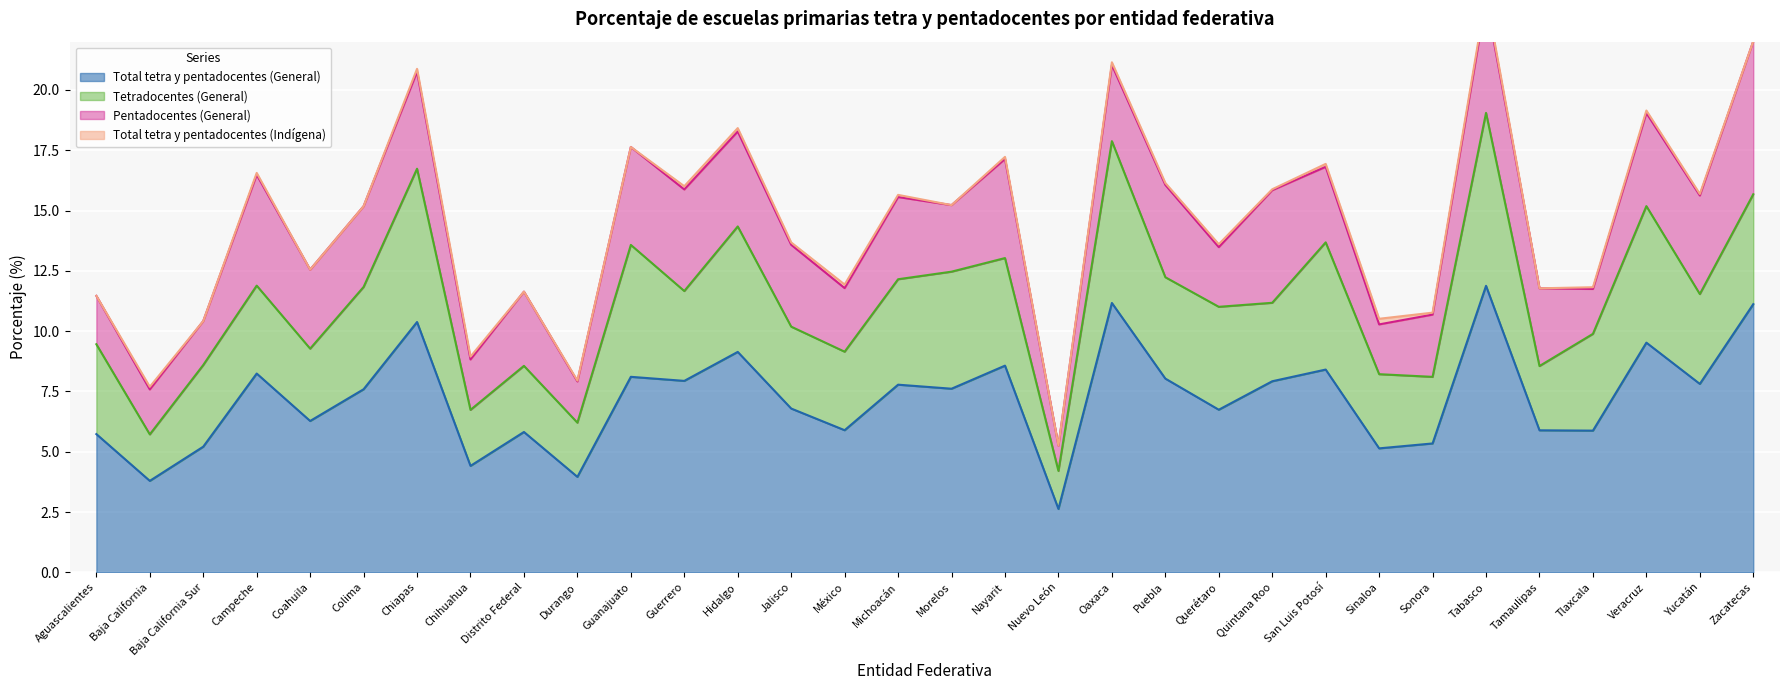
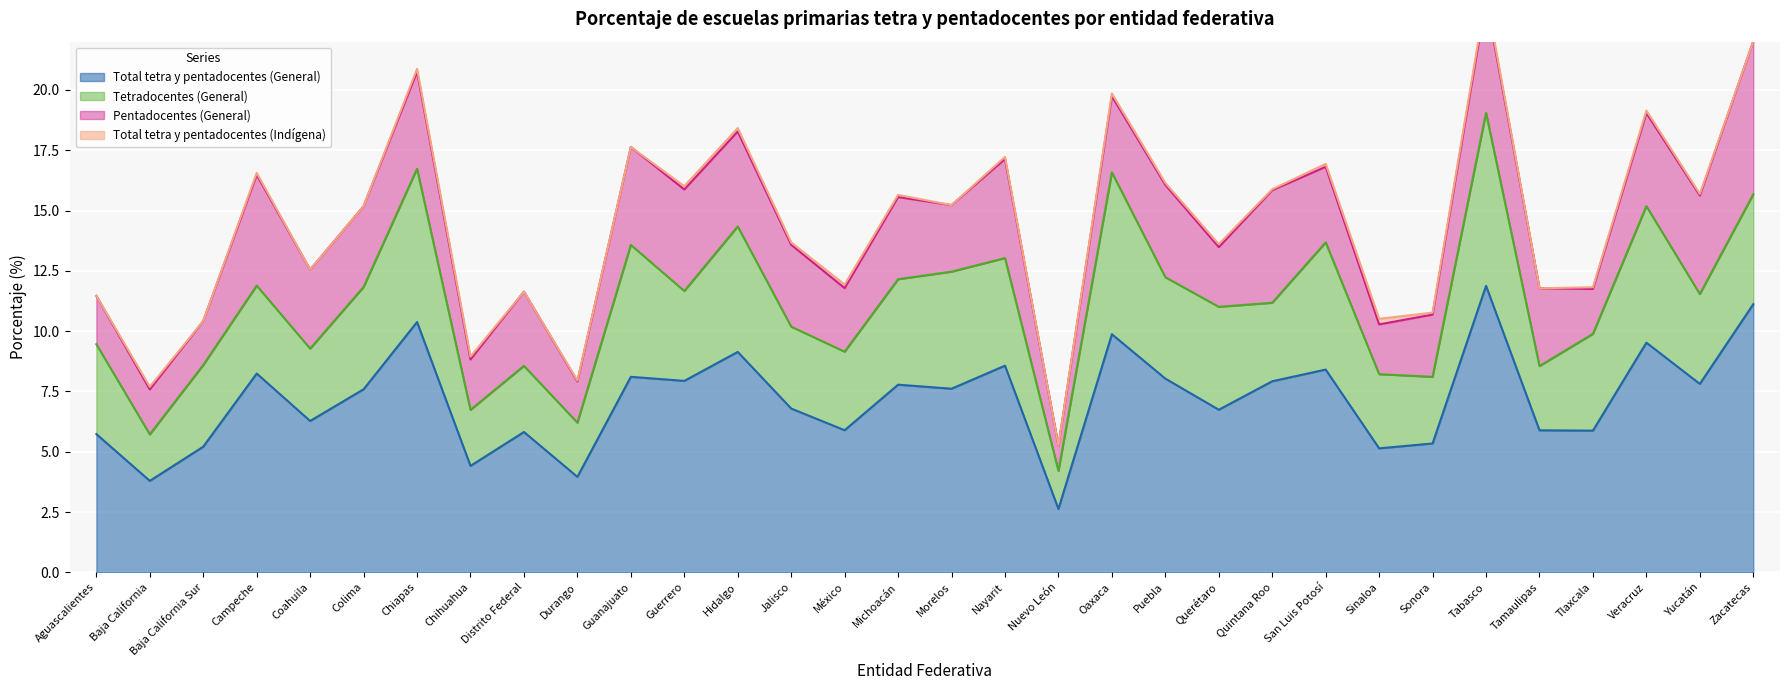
Total tetra y pentadocentes (General), Oaxaca: 11.2 -> 9.9
